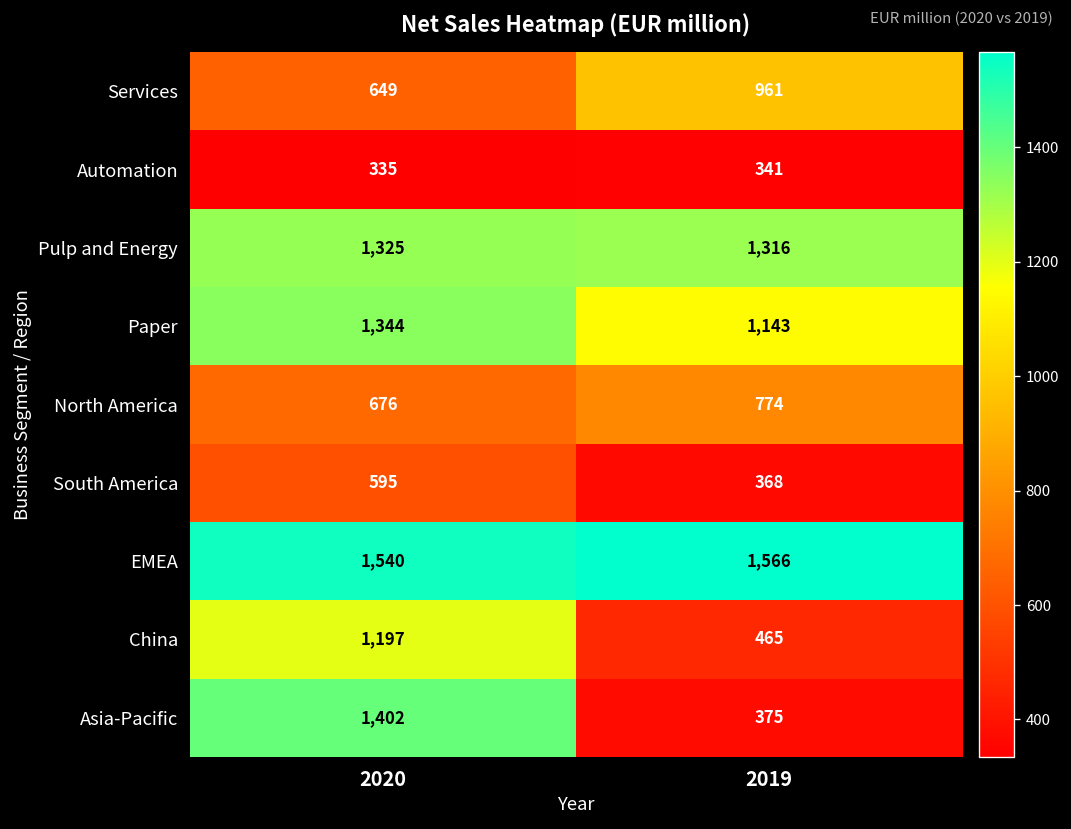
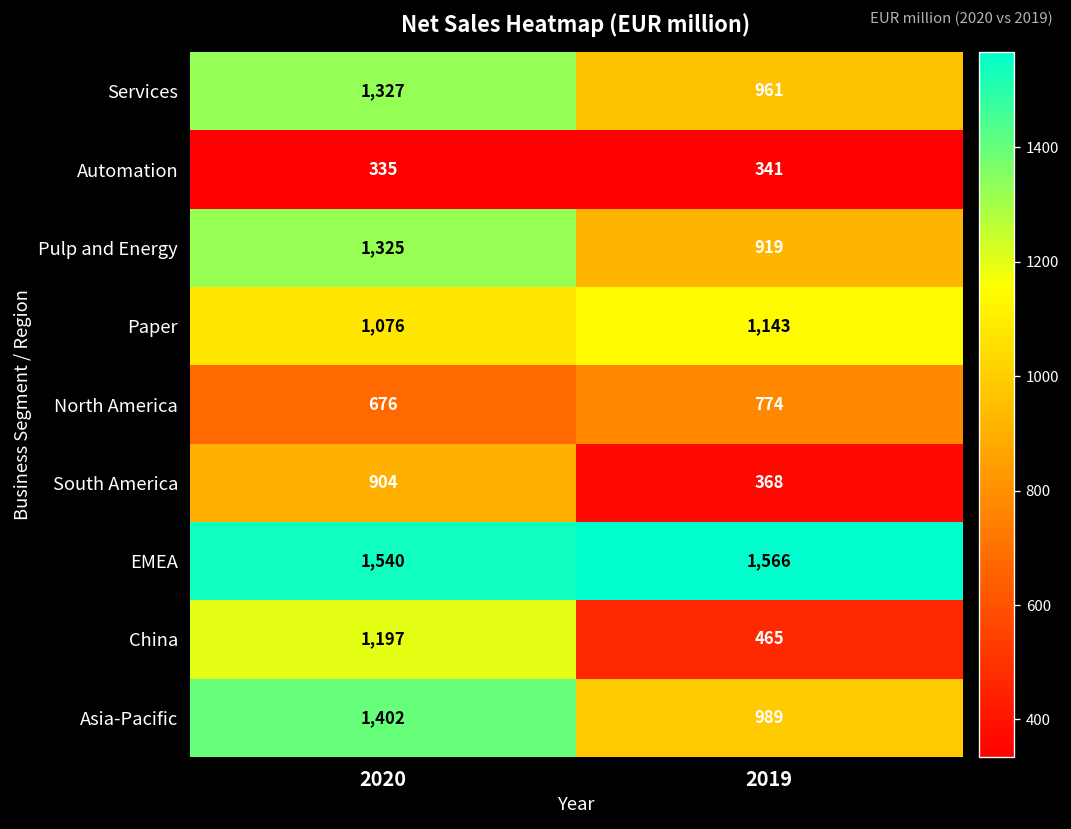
Services, 2020: 649 -> 1,327
Pulp and Energy, 2019: 1,316 -> 919
Paper, 2020: 1,344 -> 1,076
South America, 2020: 595 -> 904
Asia-Pacific, 2019: 375 -> 989
